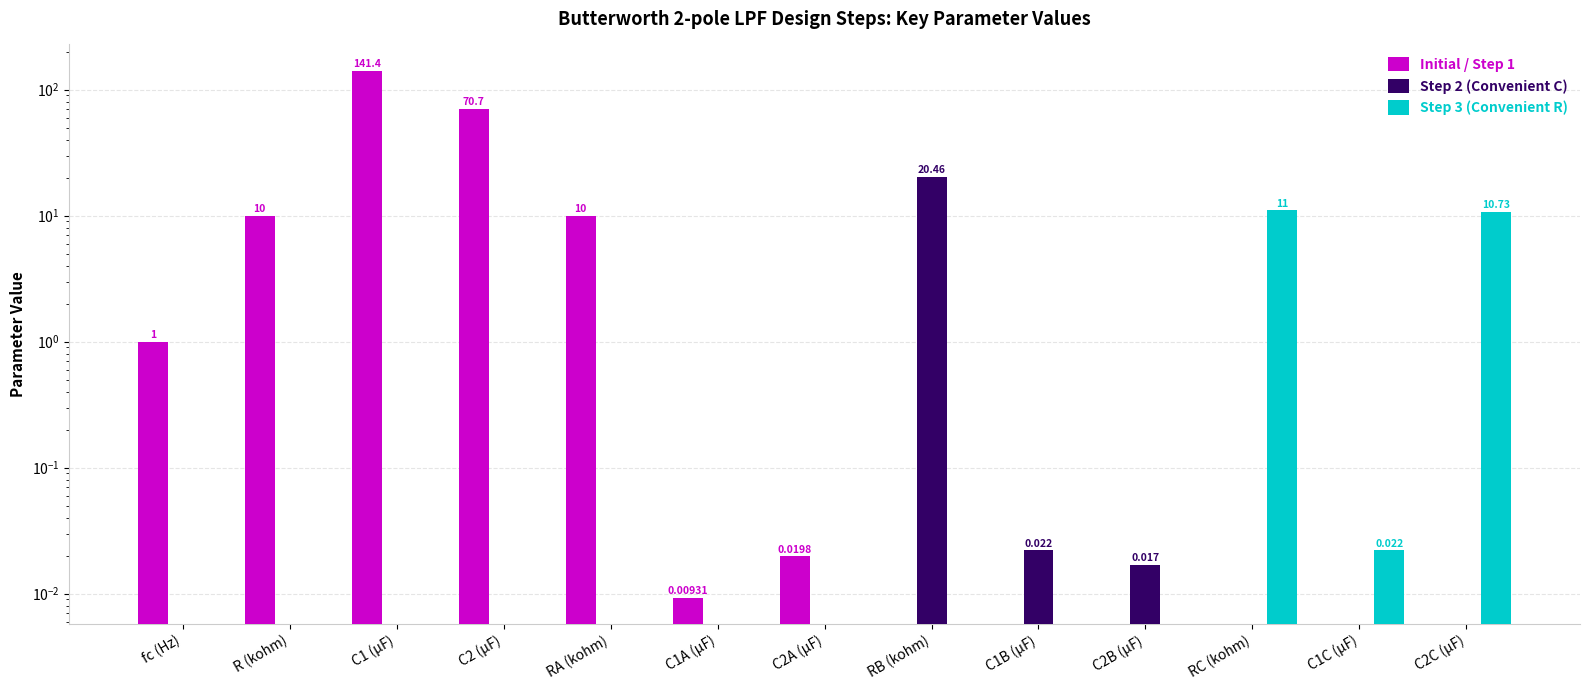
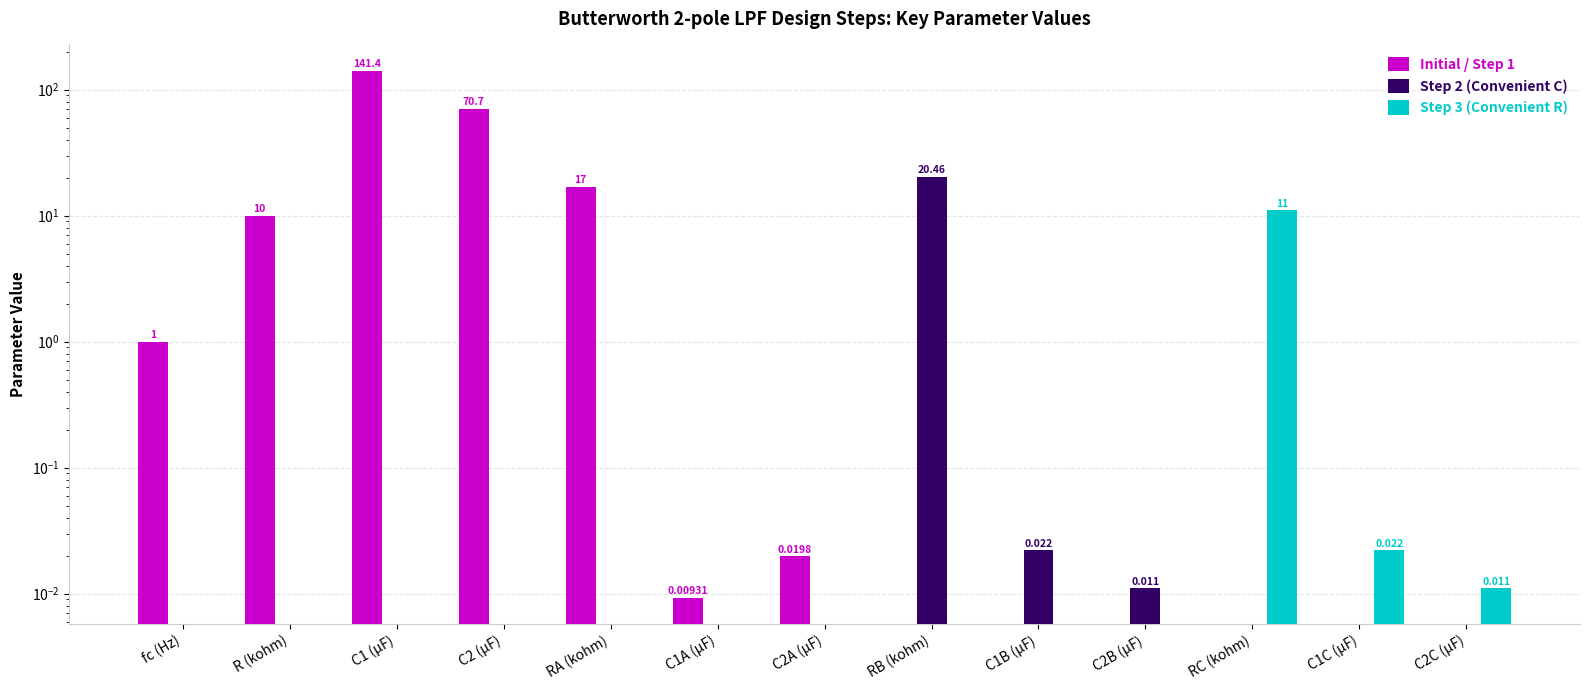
Initial / Step 1, RA (kohm): 10 -> 17
Step 2 (Convenient C), C2B (µF): 0.017 -> 0.011
Step 3 (Convenient R), C2C (µF): 10.73 -> 0.011
